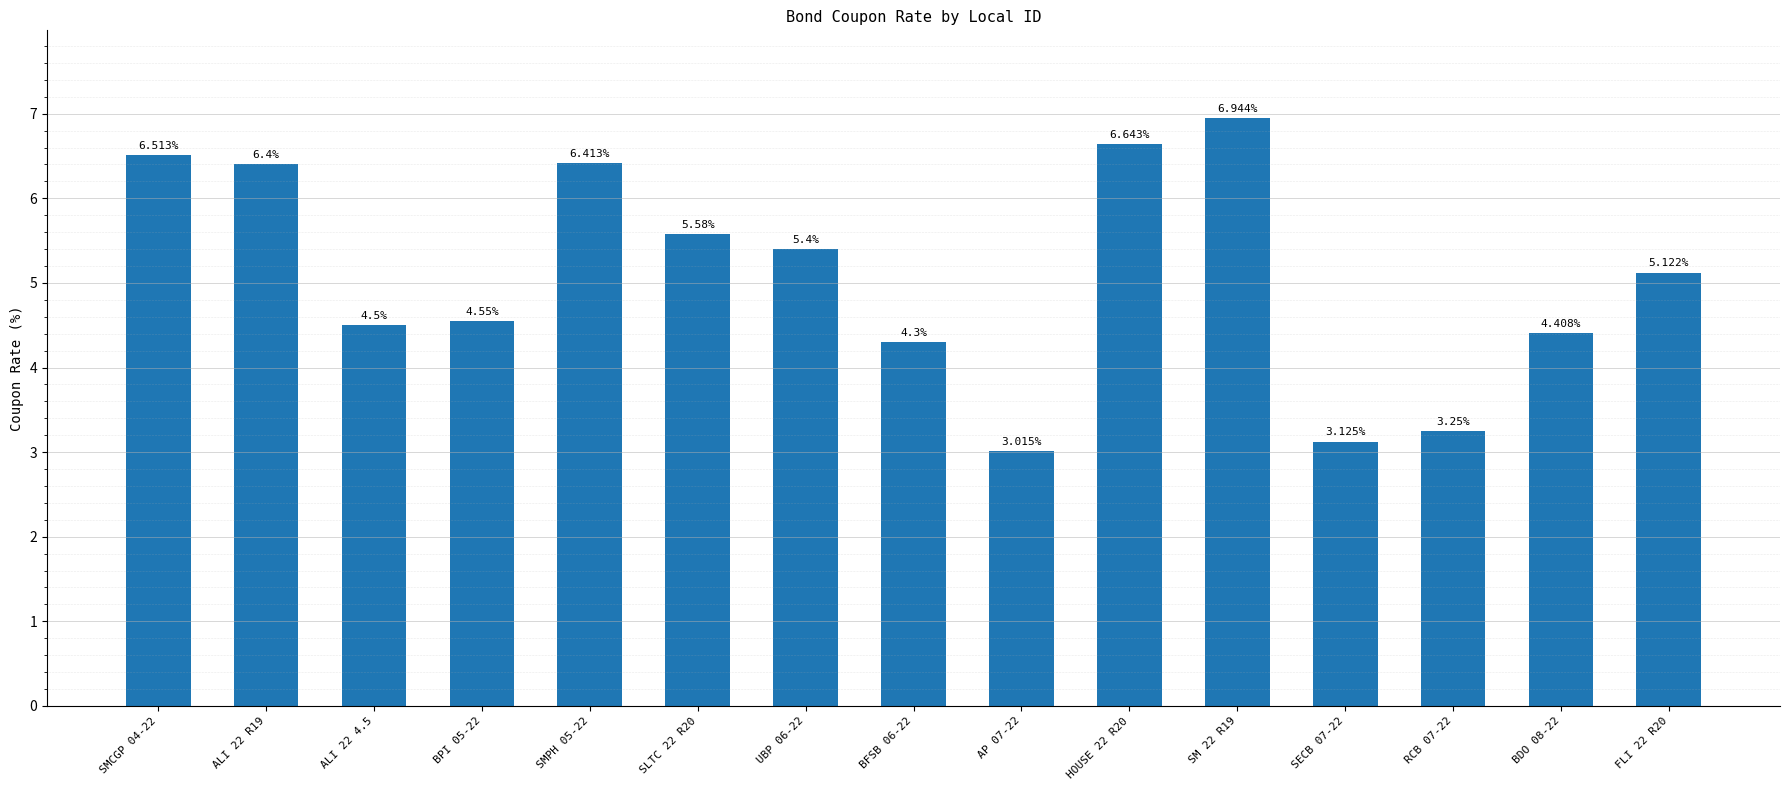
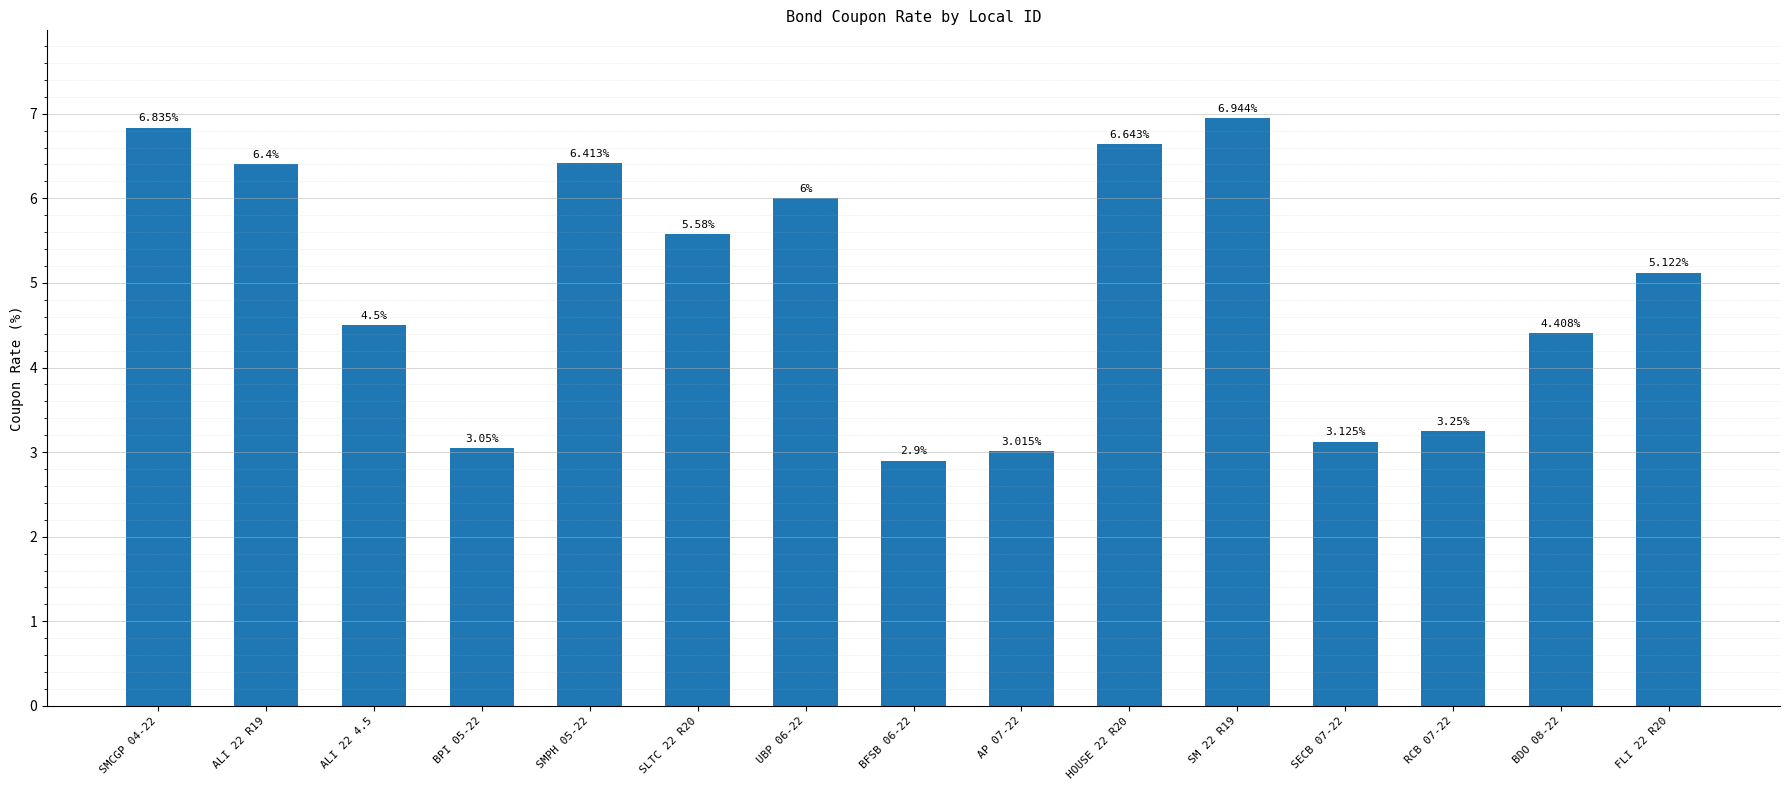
SMCGP 04-22: 6.513% -> 6.835%
BPI 05-22: 4.55% -> 3.05%
UBP 06-22: 5.4% -> 6%
BFSB 06-22: 4.3% -> 2.9%
